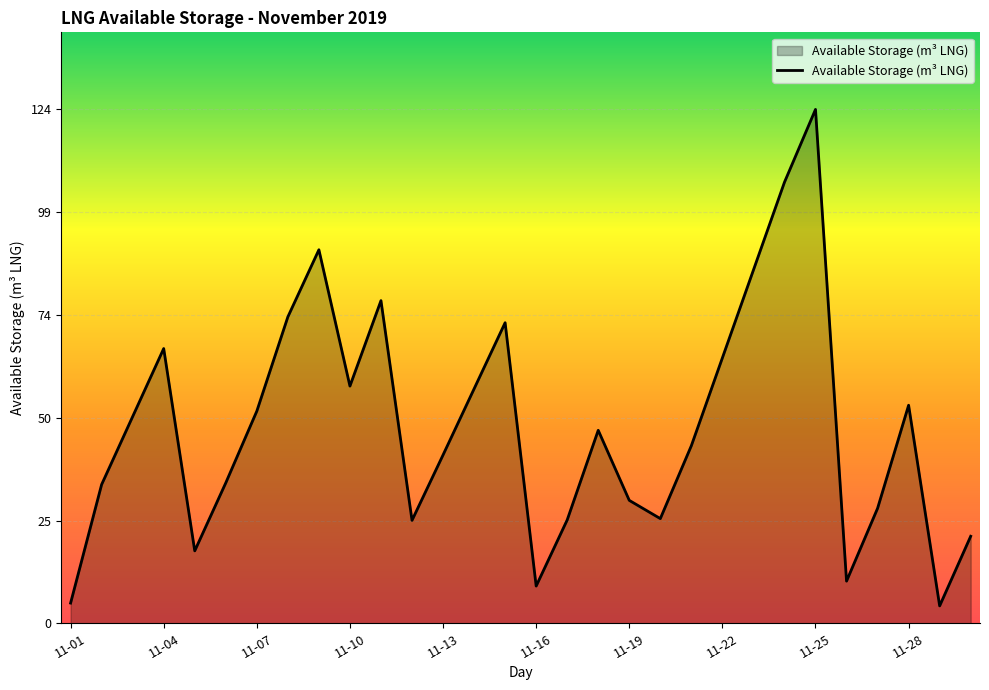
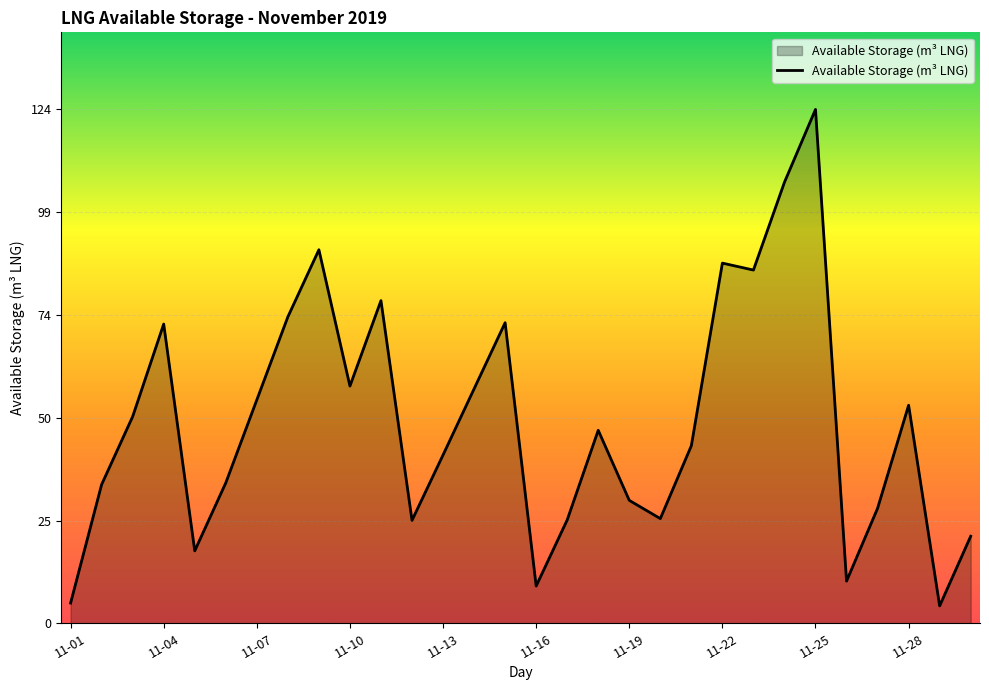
11-04: 66 -> 72
11-07: 51 -> 54
11-22: 64 -> 87
